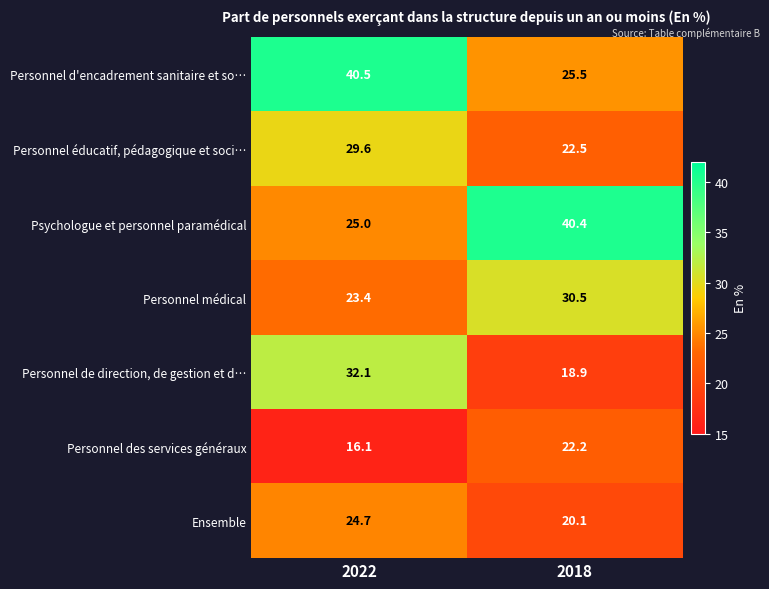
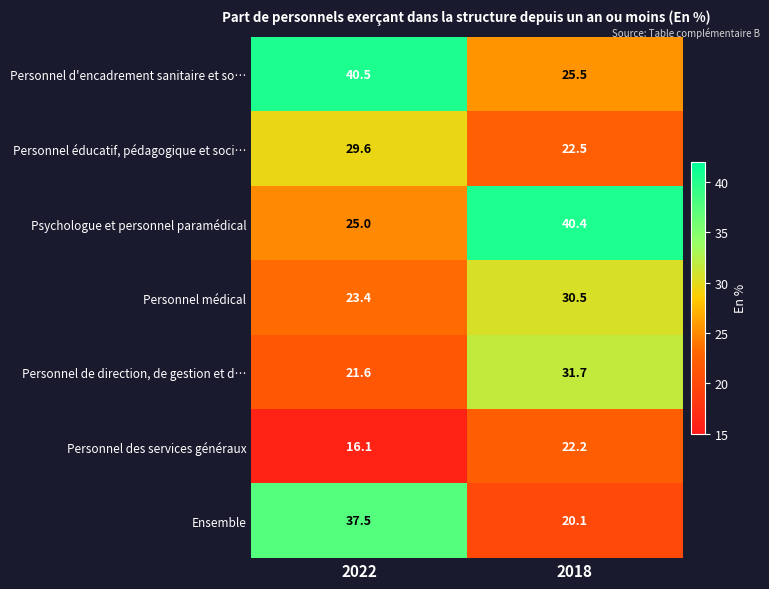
Personnel de direction, de gestion et d…, 2022: 32.1 -> 21.6
Personnel de direction, de gestion et d…, 2018: 18.9 -> 31.7
Ensemble, 2022: 24.7 -> 37.5
